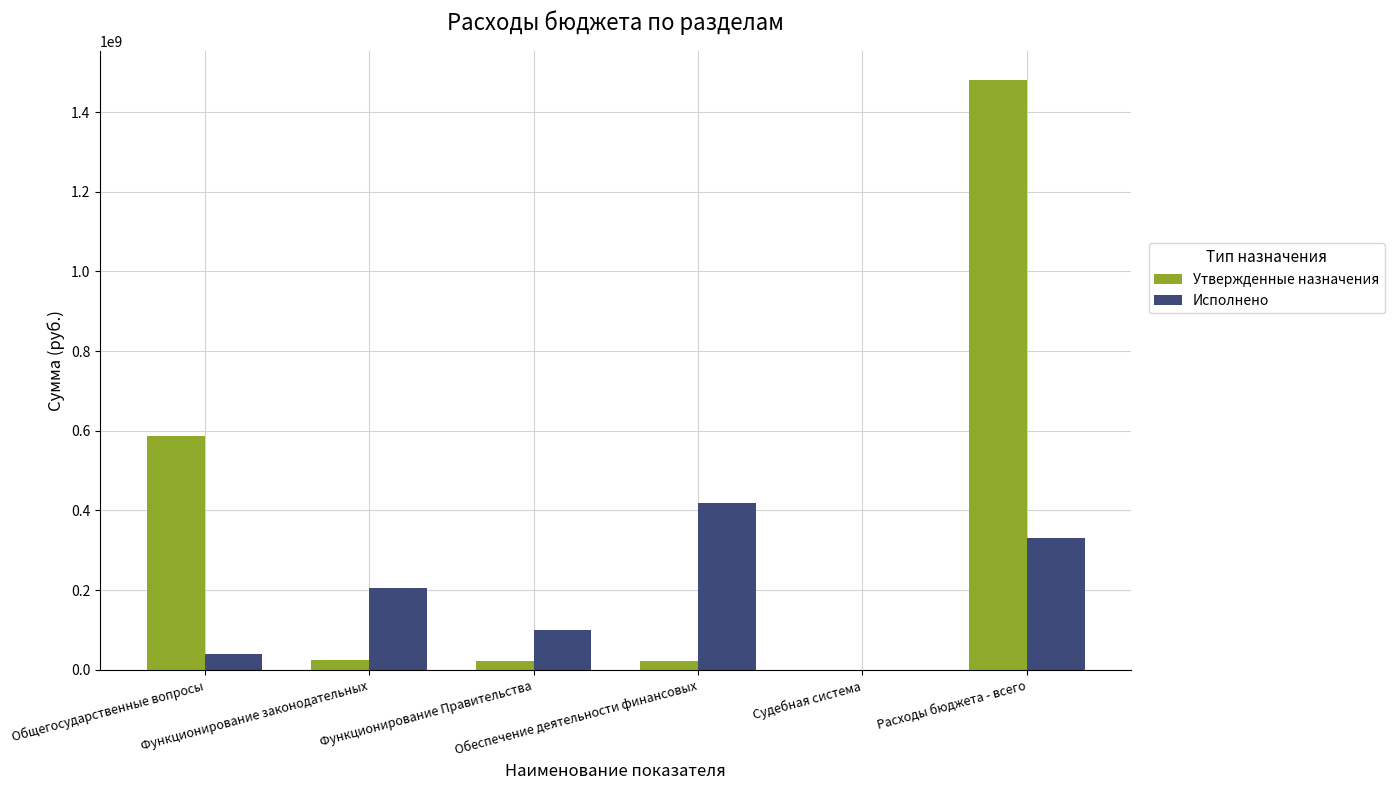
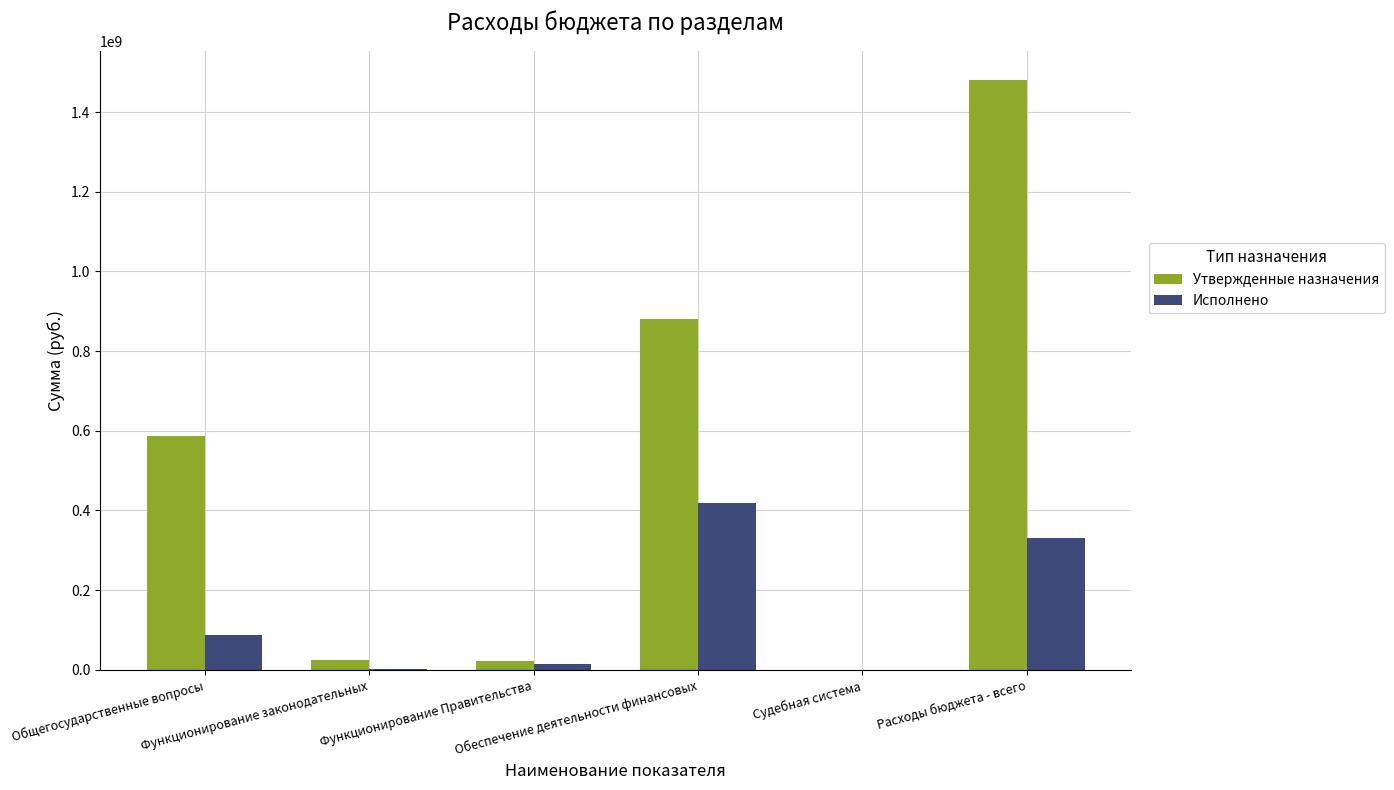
Исполнено, Общегосударственные вопросы: 40000000 -> 90000000
Исполнено, Функционирование законодательных: 210000000 -> 0
Исполнено, Функционирование Правительства: 100000000 -> 20000000
Утвержденные назначения, Обеспечение деятельности финансовых: 20000000 -> 880000000
